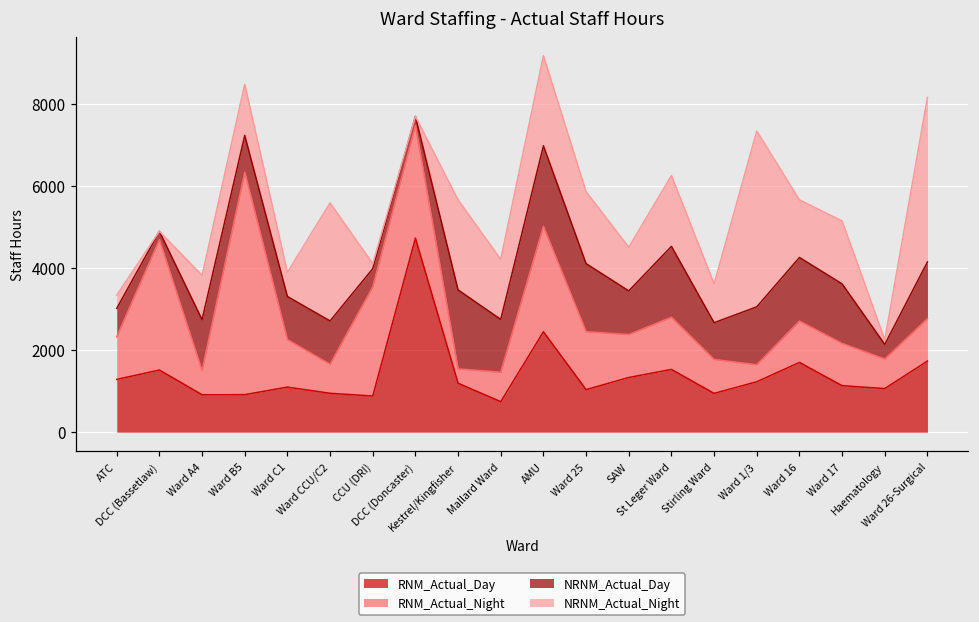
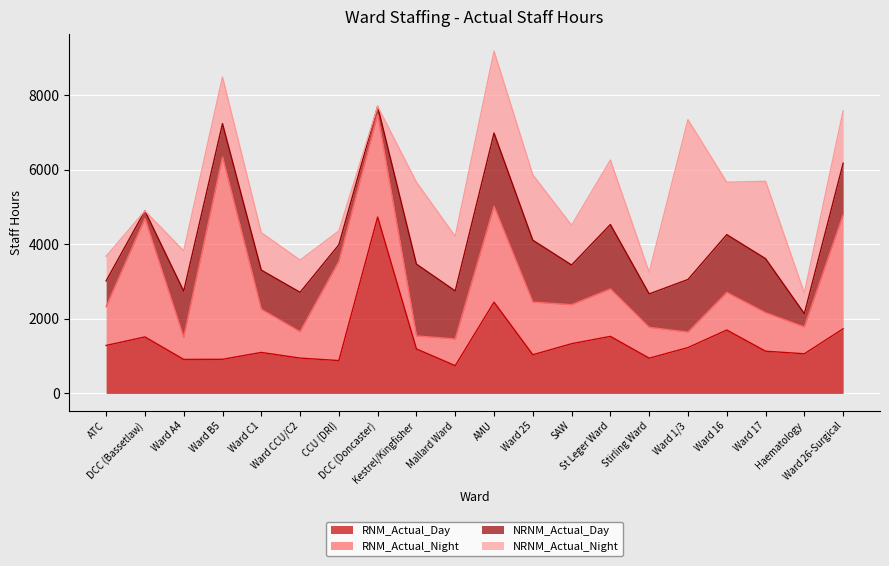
NRNM_Actual_Night, ATC: 300 -> 700
NRNM_Actual_Night, Ward C1: 600 -> 1000
NRNM_Actual_Night, Ward CCU/C2: 2900 -> 900
NRNM_Actual_Night, CCU (DRI): 100 -> 400
NRNM_Actual_Night, Stirling Ward: 900 -> 600
NRNM_Actual_Night, Ward 17: 1500 -> 2100
NRNM_Actual_Night, Haematology: 100 -> 600
RNM_Actual_Night, Ward 26-Surgical: 1000 -> 3100
NRNM_Actual_Night, Ward 26-Surgical: 4000 -> 1400
